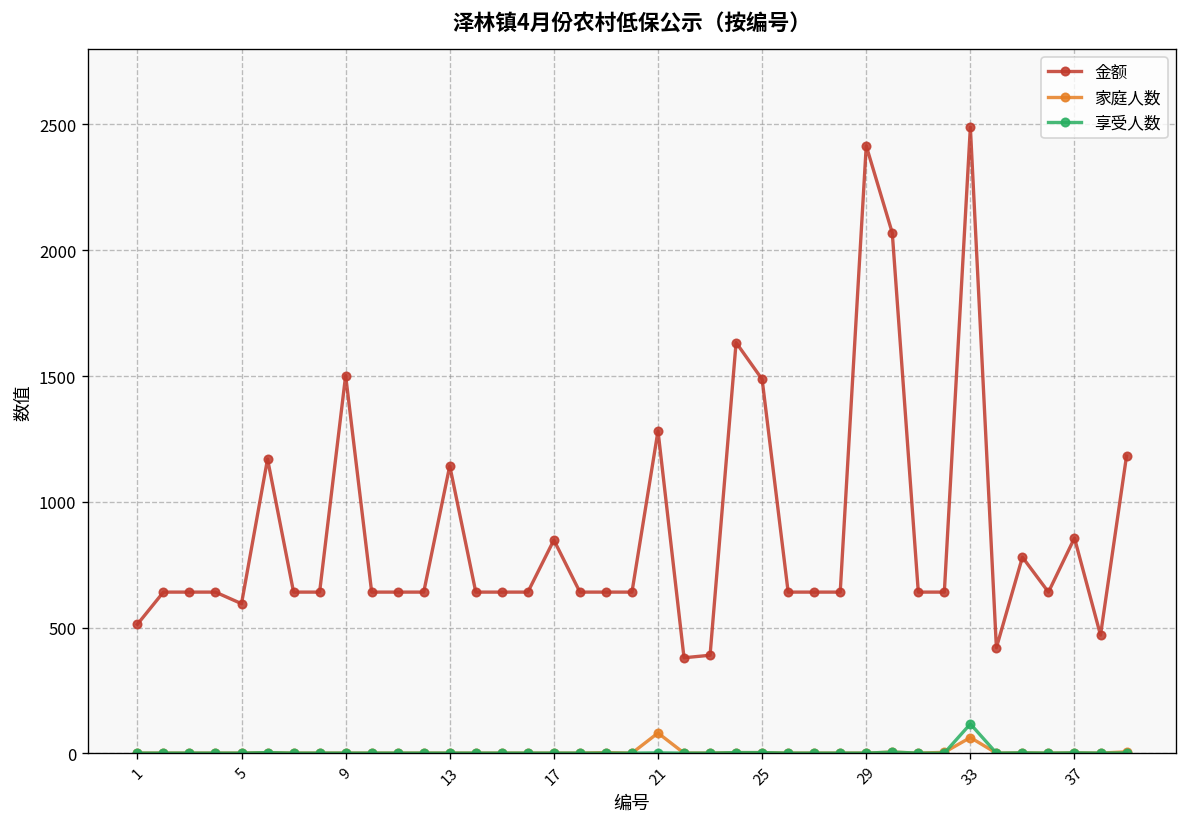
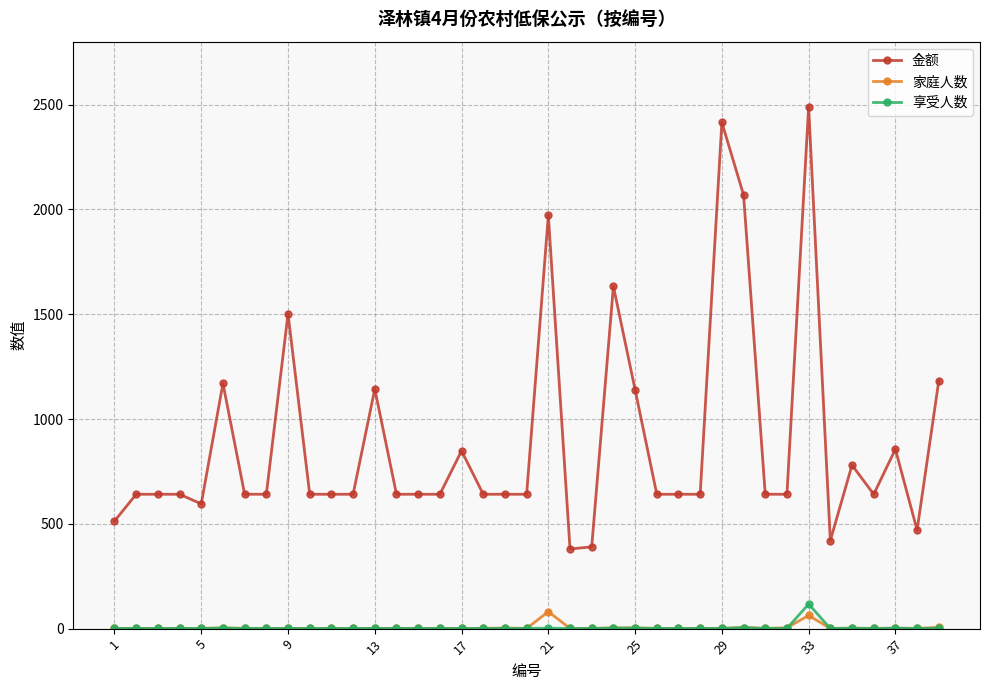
金额, 21: 1280 -> 1970
金额, 25: 1490 -> 1140
